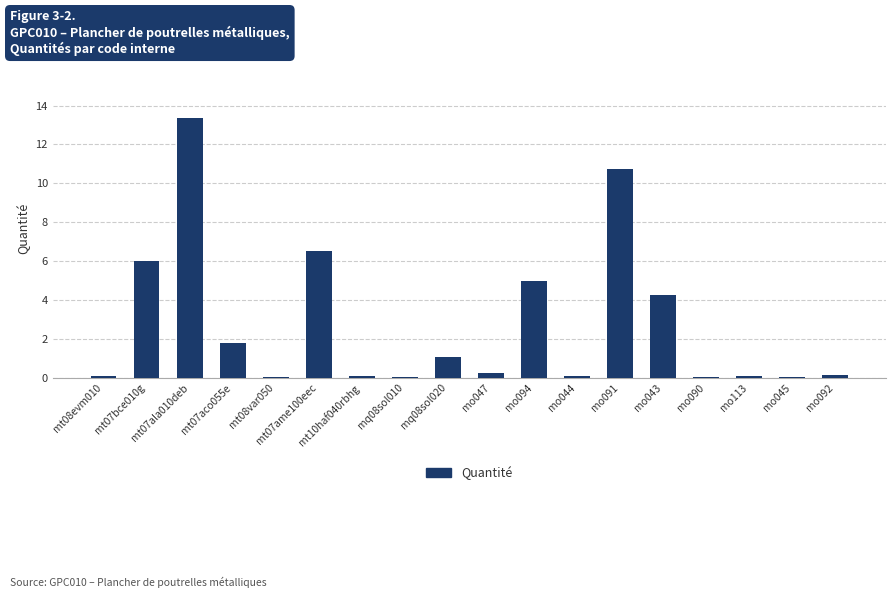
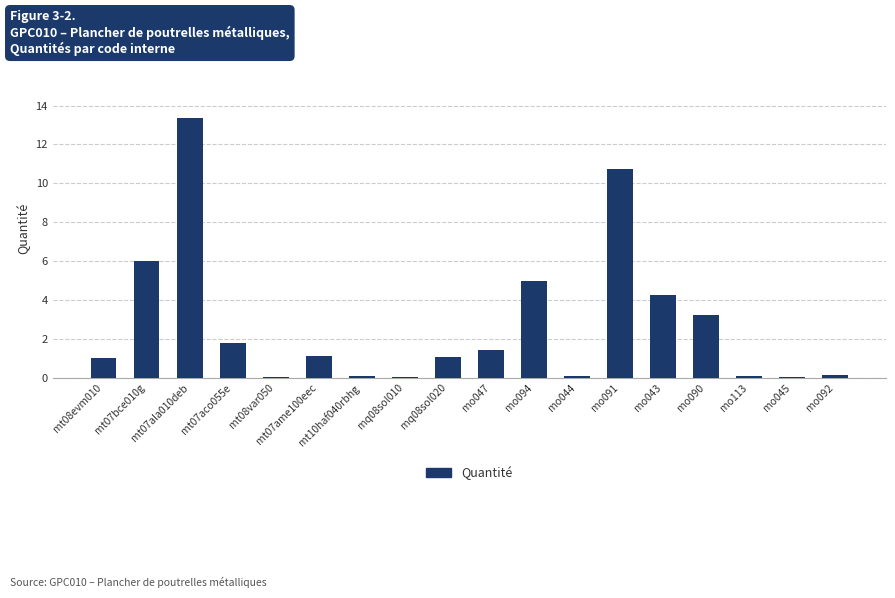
mt08evm010: 0.1 -> 1.0
mt07ame100eec: 6.5 -> 1.1
mo047: 0.2 -> 1.4
mo090: 0.1 -> 3.2
